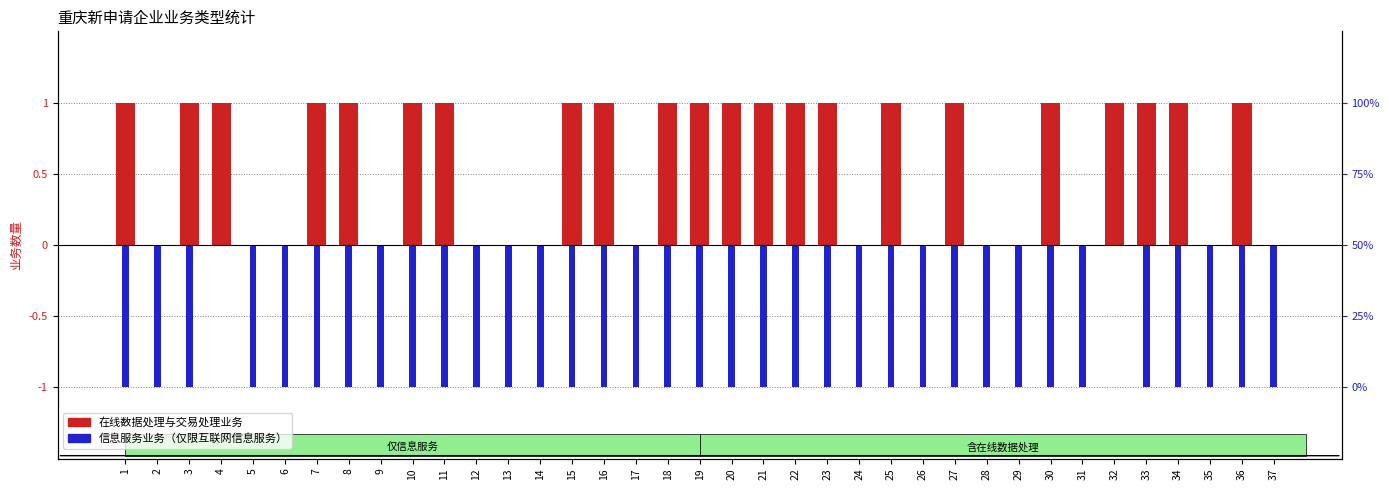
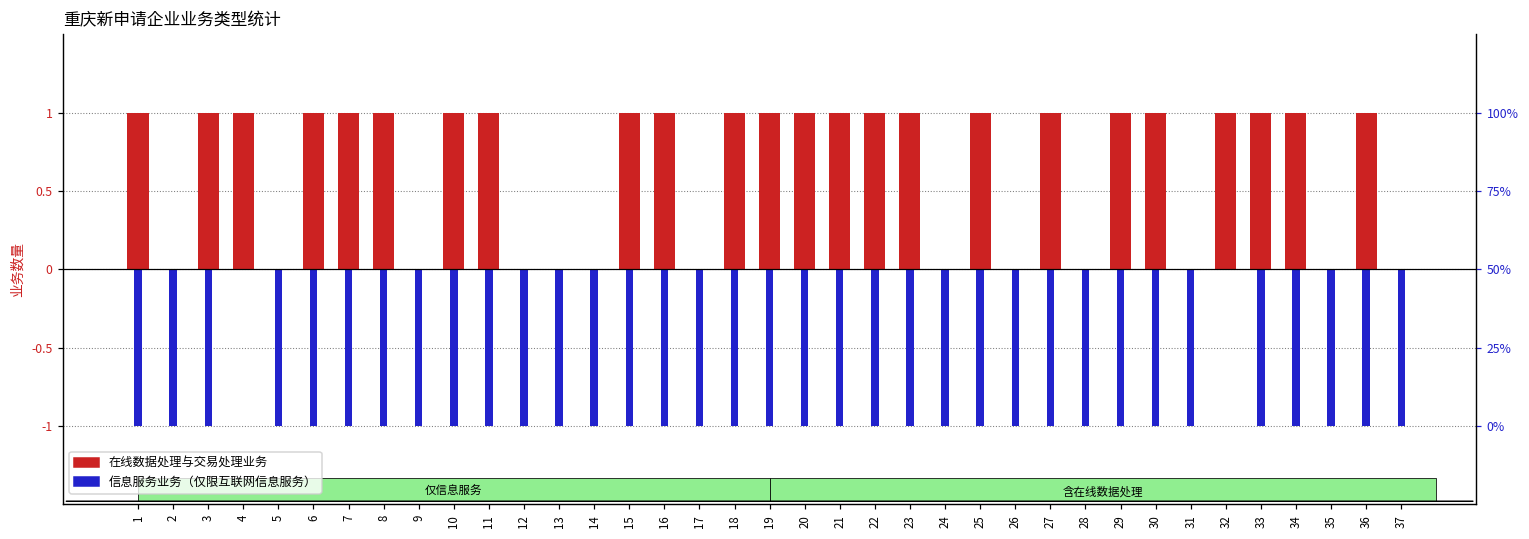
在线数据处理与交易处理业务, 6: 0 -> 1
在线数据处理与交易处理业务, 29: 0 -> 1
